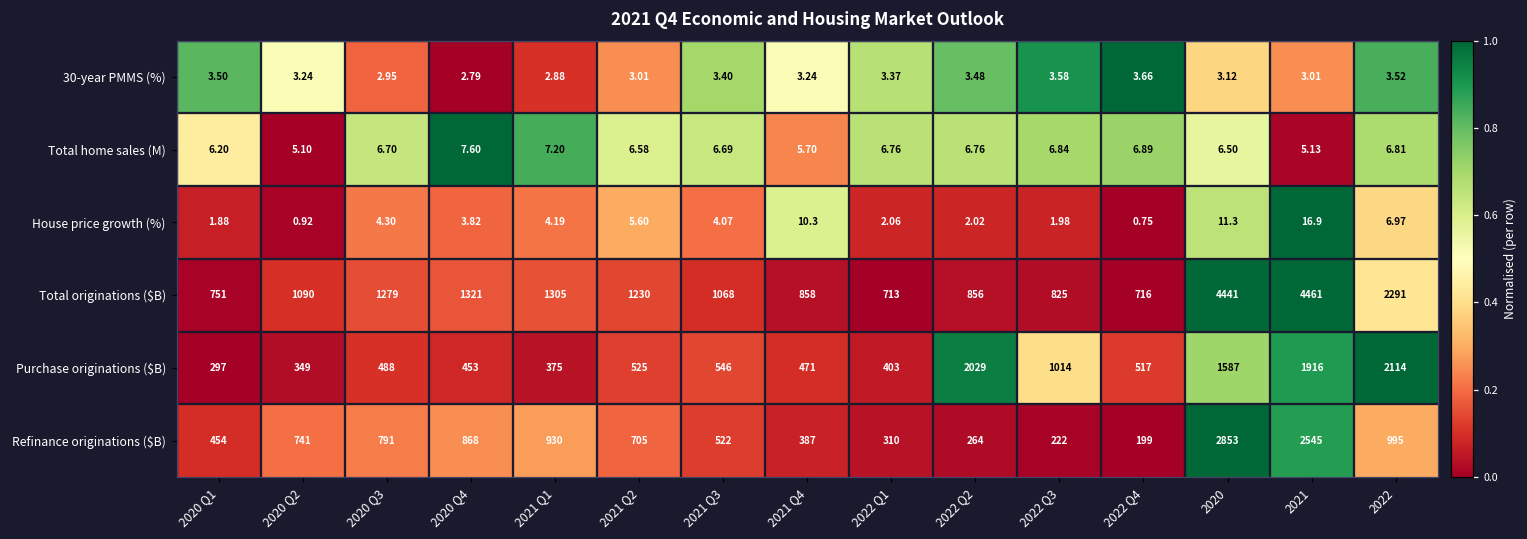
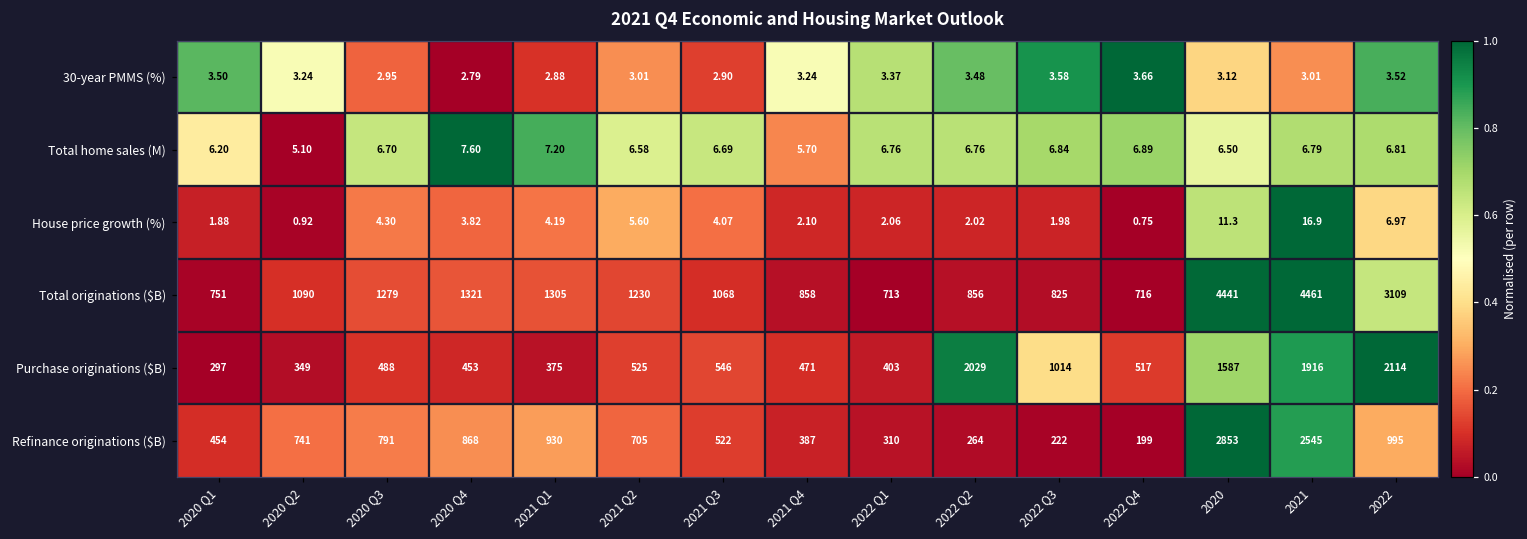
30-year PMMS (%), 2021 Q3: 3.40 -> 2.90
Total home sales (M), 2021: 5.13 -> 6.79
House price growth (%), 2021 Q4: 10.3 -> 2.10
Total originations ($B), 2022: 2291 -> 3109
